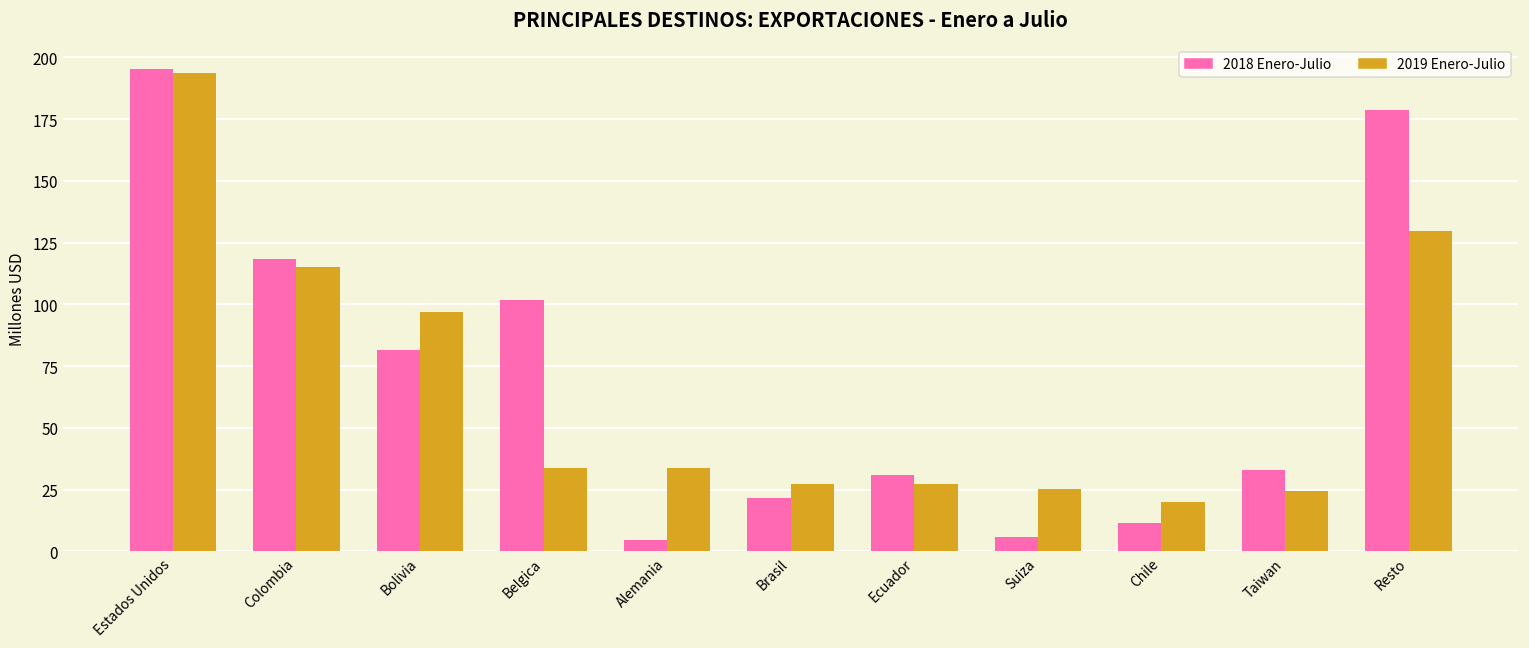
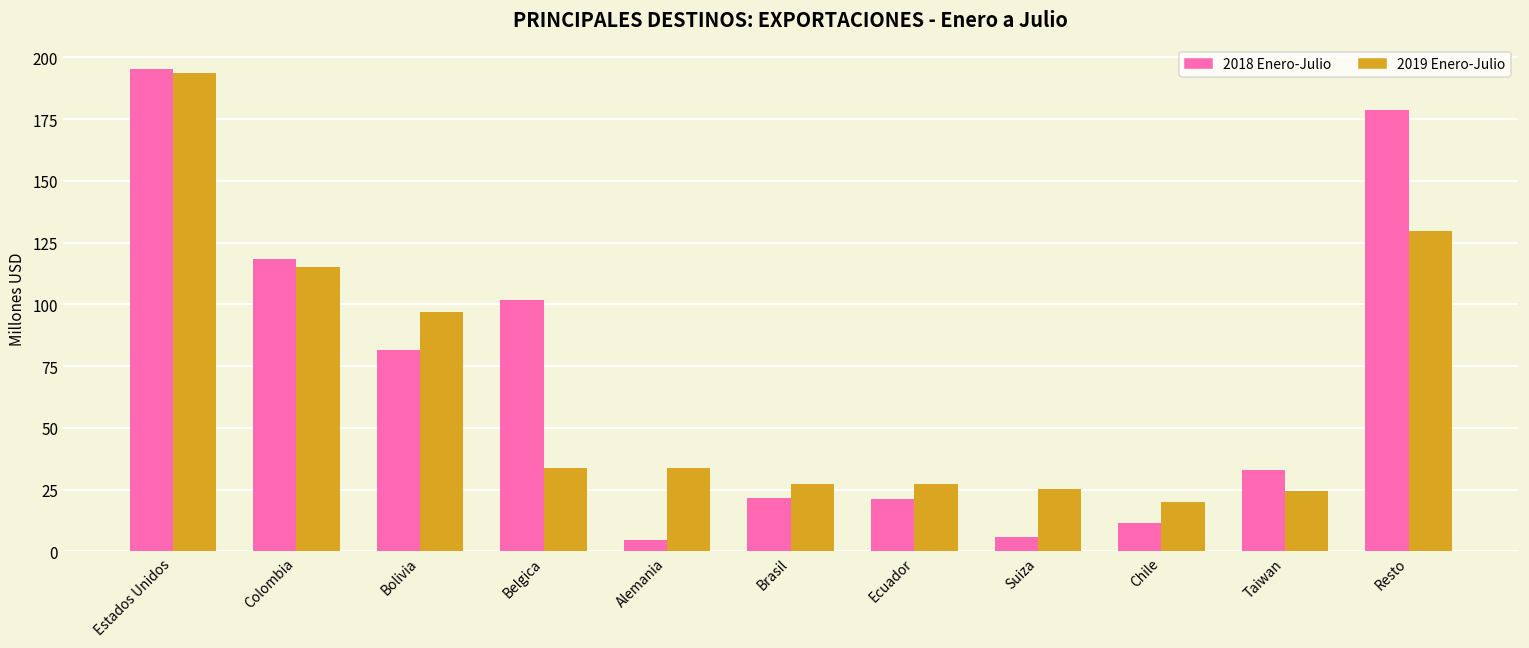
2018 Enero-Julio, Ecuador: 31 -> 21
